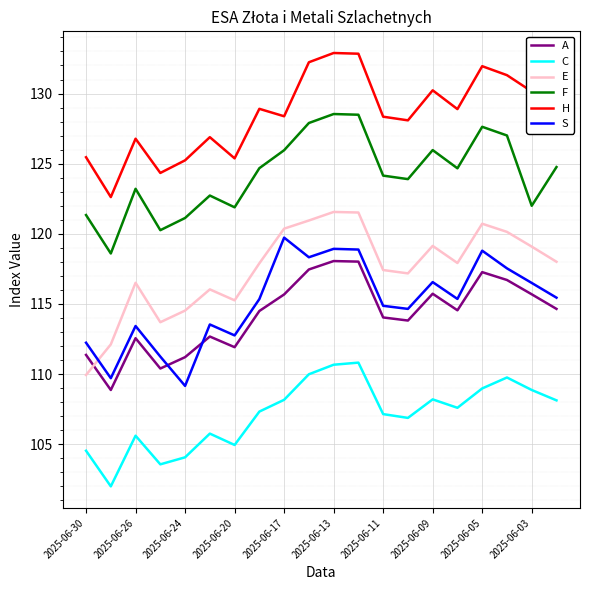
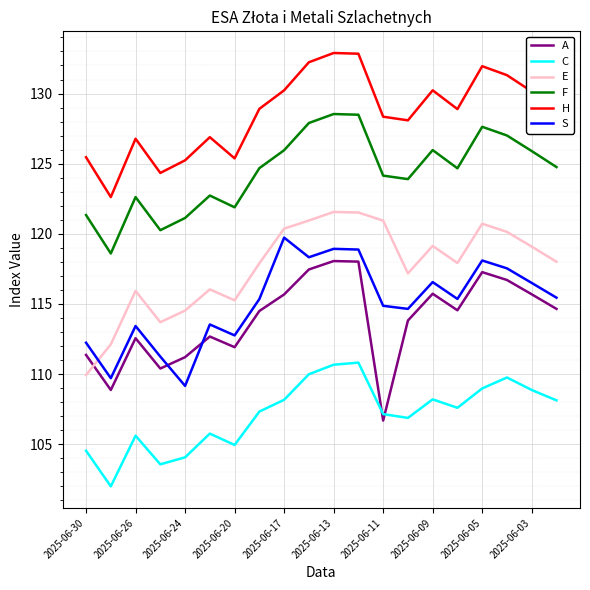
E, 2025-06-26: 116.5 -> 115.9
F, 2025-06-26: 123.2 -> 122.6
H, 2025-06-17: 128.4 -> 130.2
A, 2025-06-11: 114.0 -> 106.7
E, 2025-06-11: 117.4 -> 120.9
S, 2025-06-05: 118.8 -> 118.1
F, 2025-06-03: 122.0 -> 125.9
